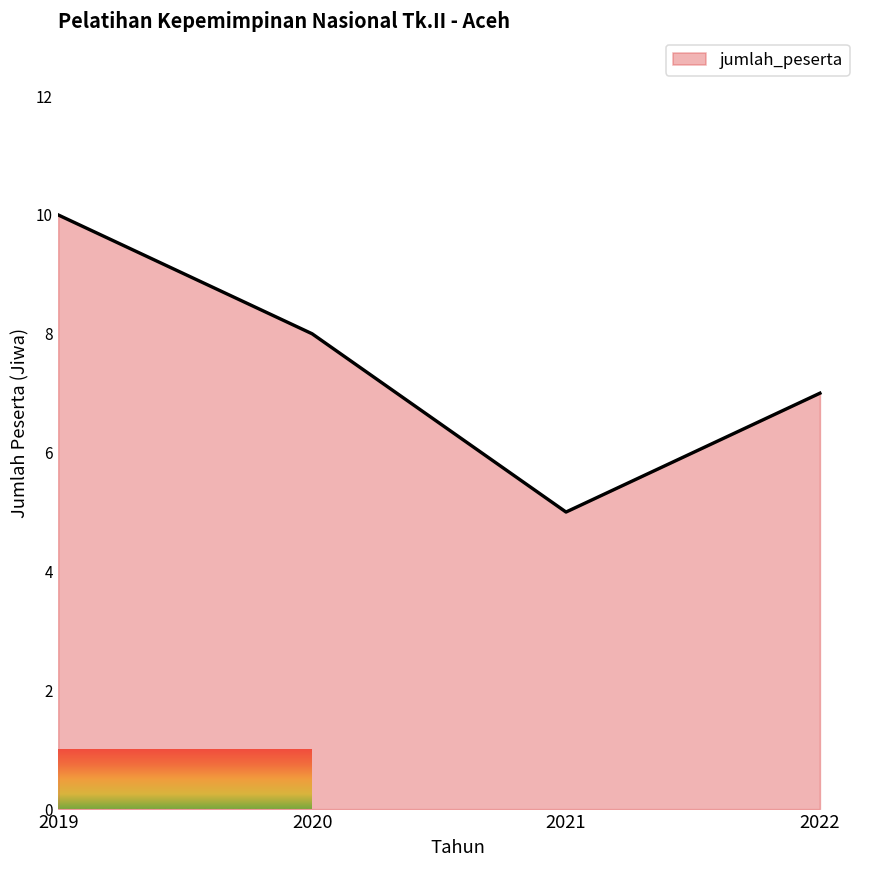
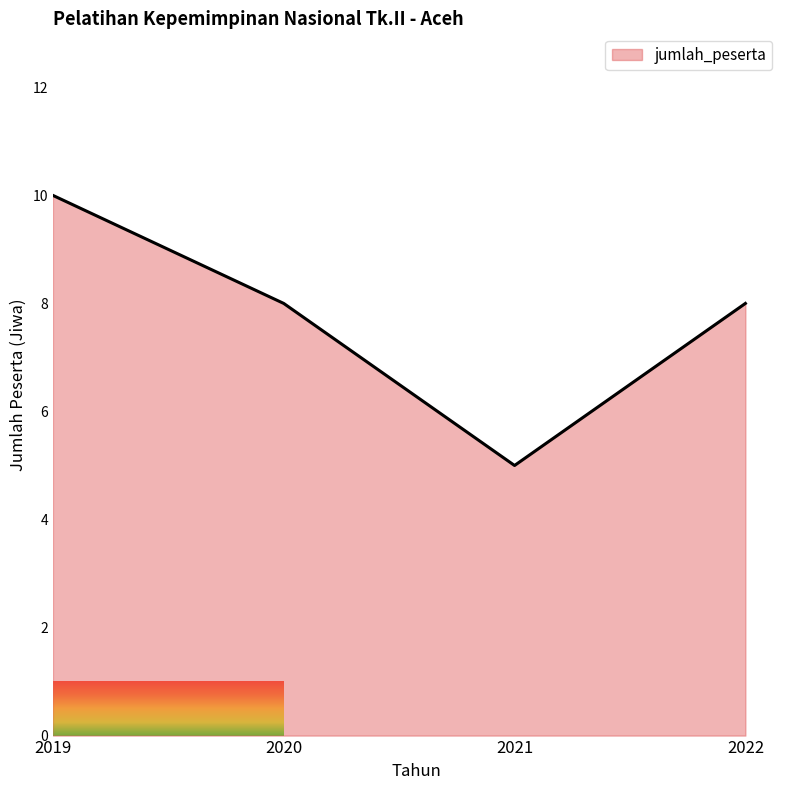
2022: 7 -> 8
